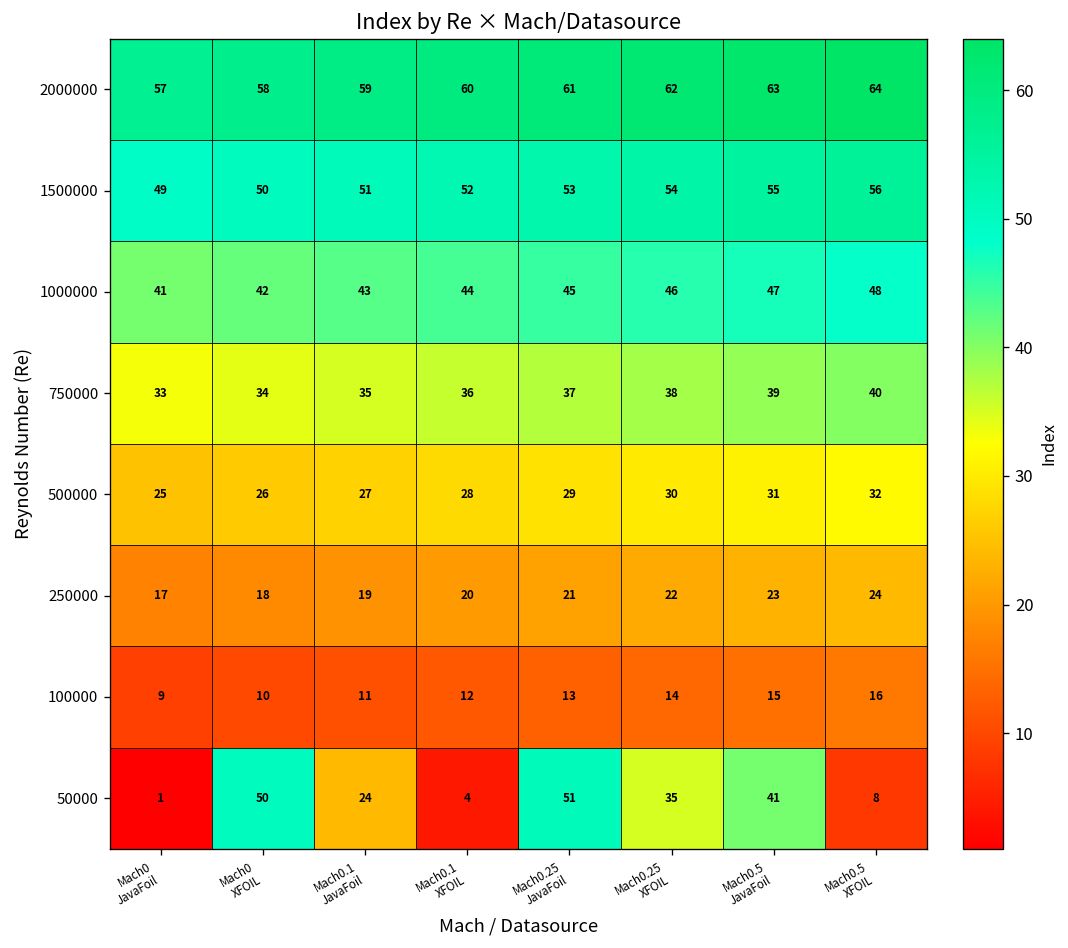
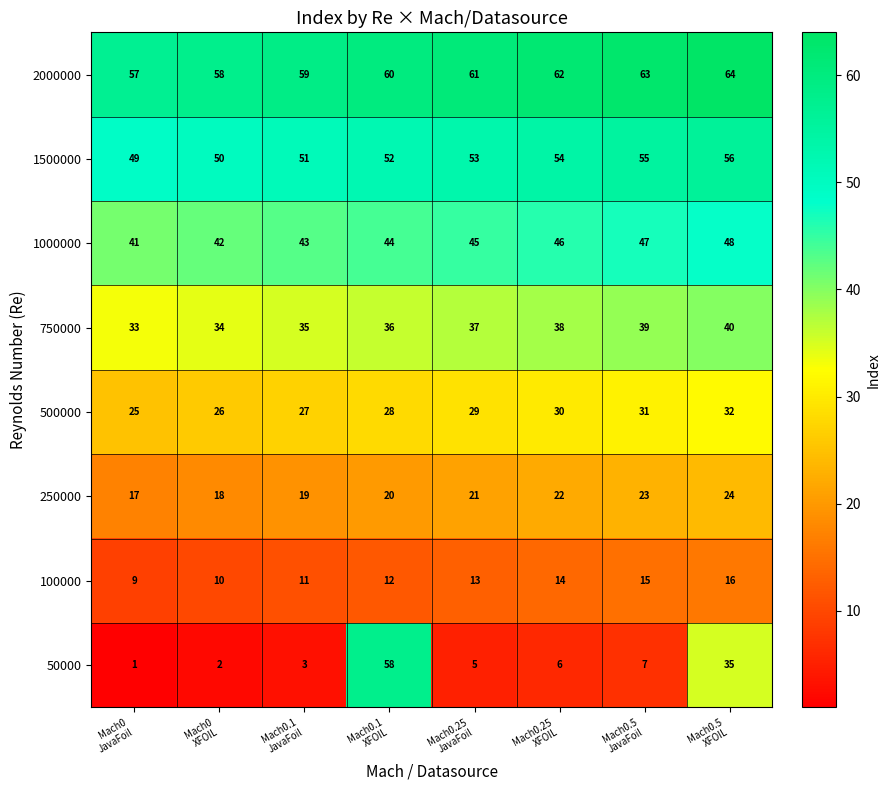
50000, Mach0 XFOIL: 50 -> 2
50000, Mach0.1 JavaFoil: 24 -> 3
50000, Mach0.1 XFOIL: 4 -> 58
50000, Mach0.25 JavaFoil: 51 -> 5
50000, Mach0.25 XFOIL: 35 -> 6
50000, Mach0.5 JavaFoil: 41 -> 7
50000, Mach0.5 XFOIL: 8 -> 35
